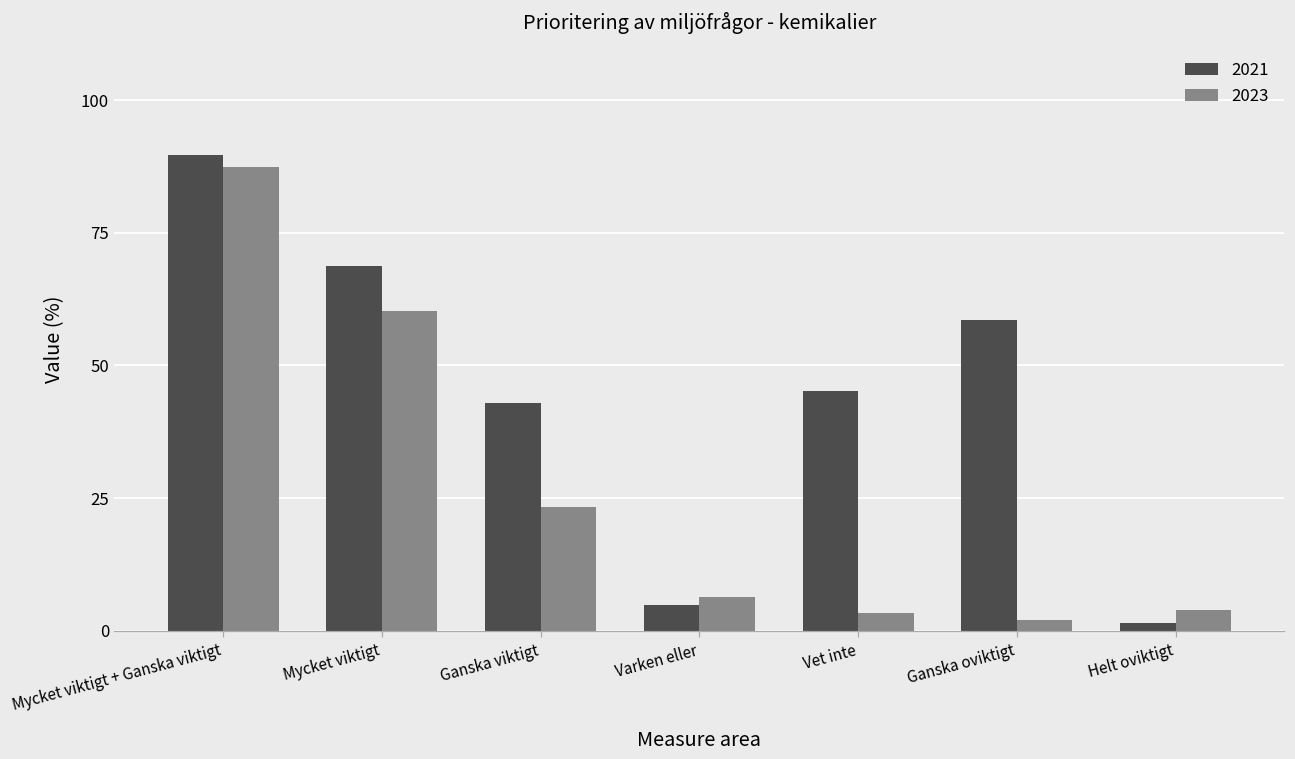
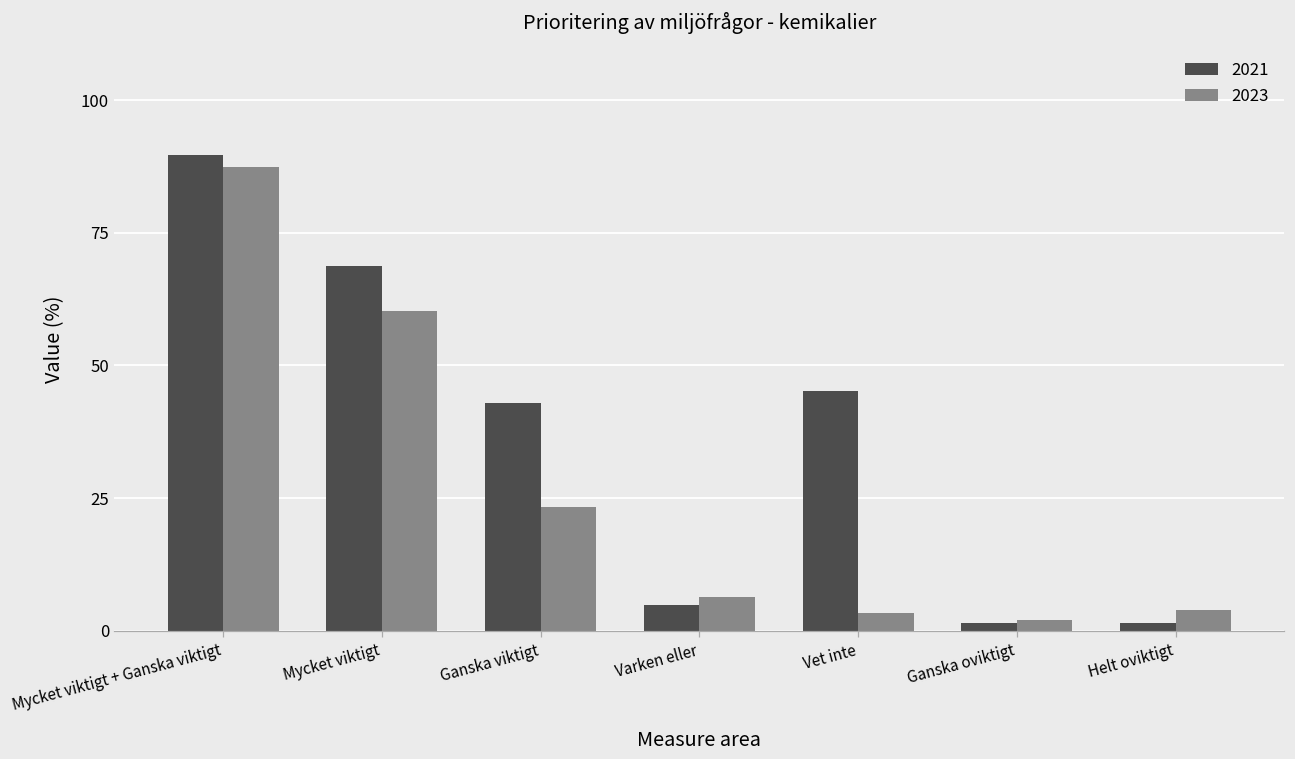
2021, Ganska oviktigt: 59 -> 2
